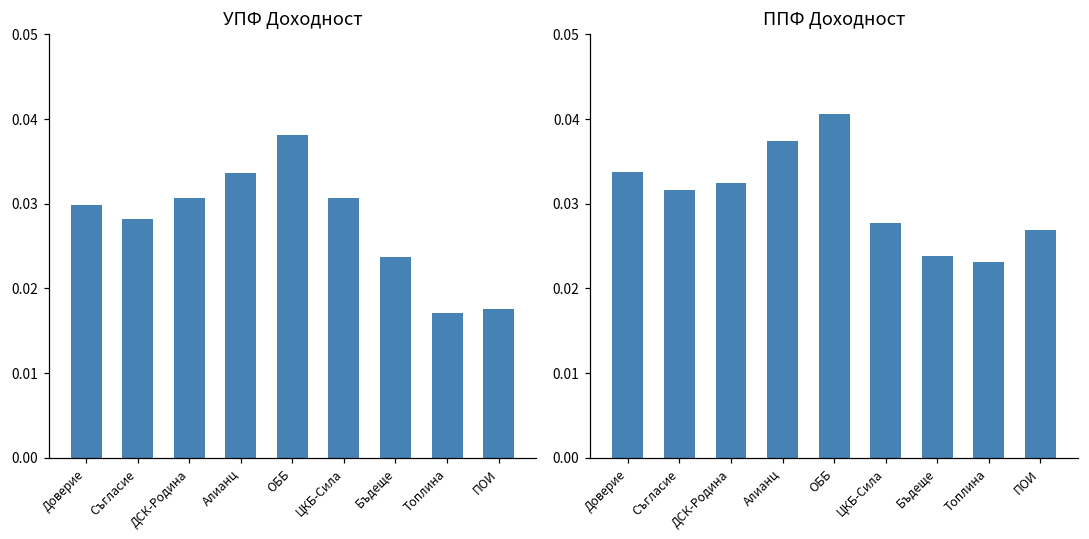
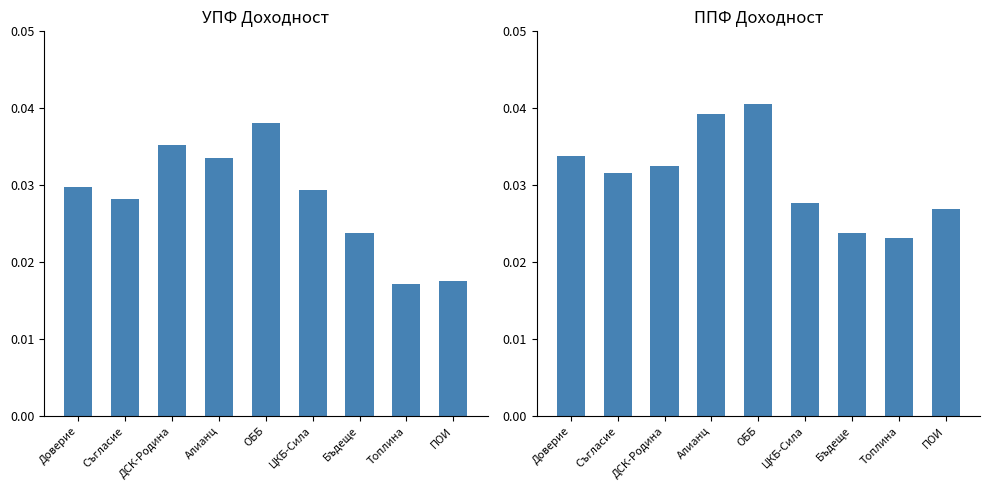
УПФ Доходност, ДСК-Родина: 0.031 -> 0.035
УПФ Доходност, ЦКБ-Сила: 0.031 -> 0.029
ППФ Доходност, Алианц: 0.037 -> 0.039
